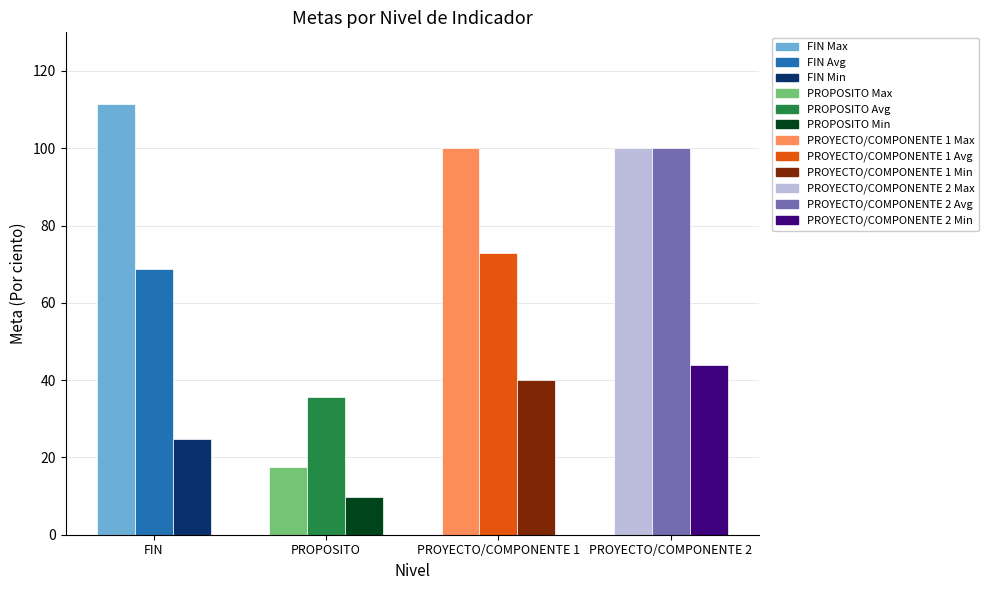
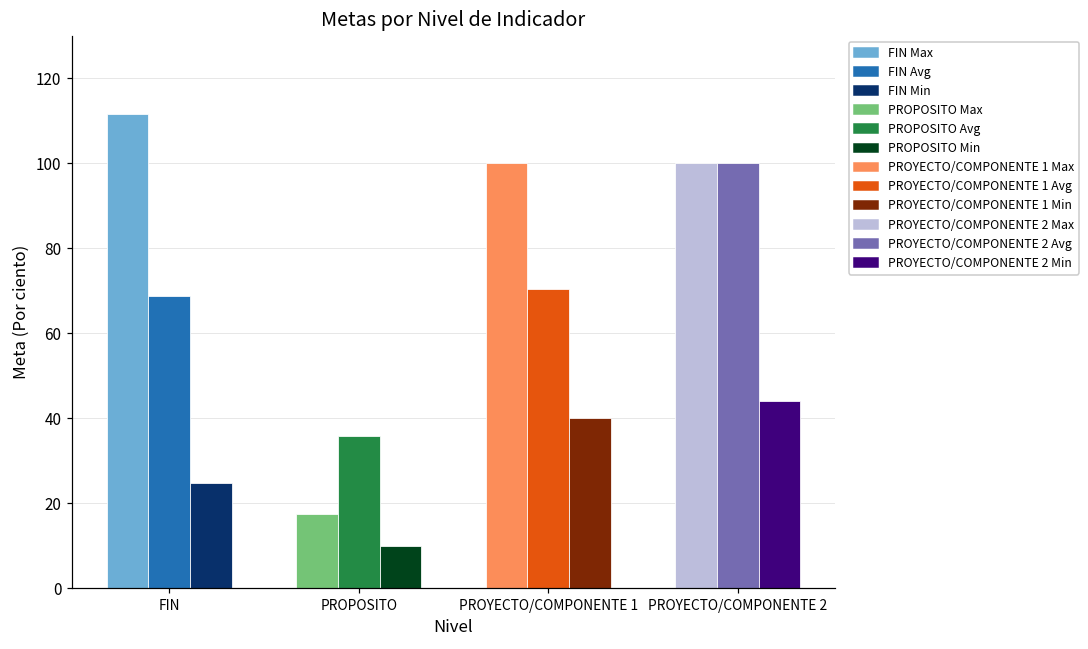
PROYECTO/COMPONENTE 1: 73 -> 70
